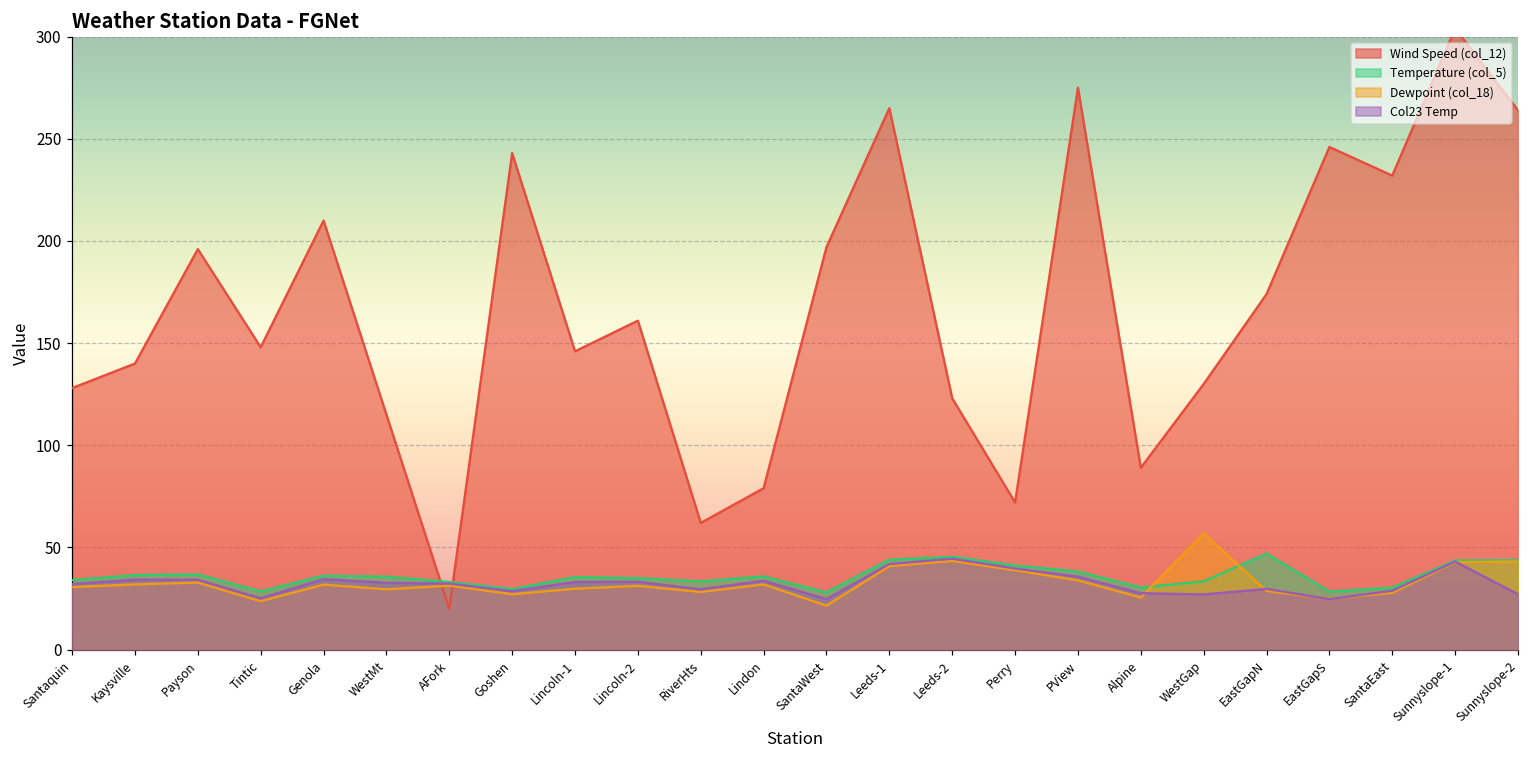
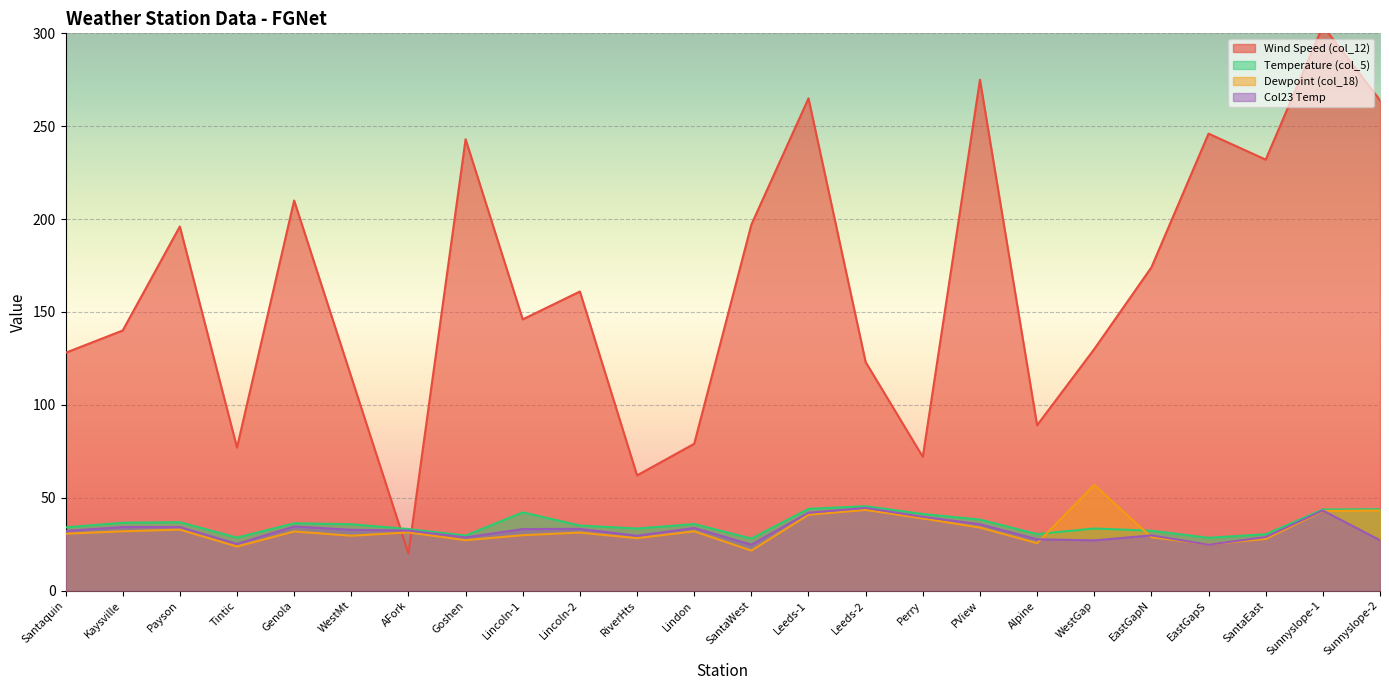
Wind Speed (col_12), Tintic: 148 -> 77
Temperature (col_5), Lincoln-1: 36 -> 42
Temperature (col_5), EastGapN: 47 -> 32
